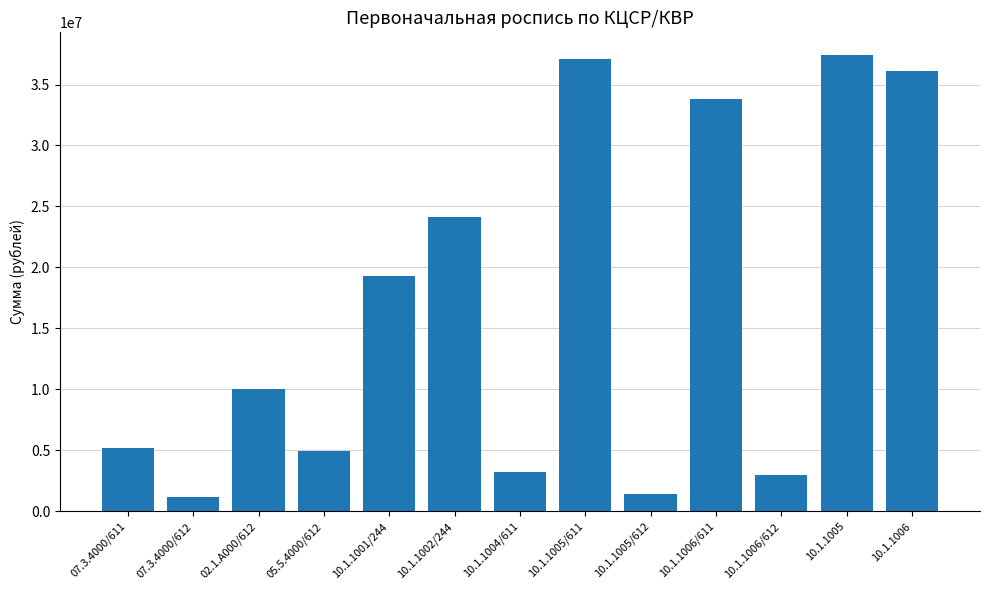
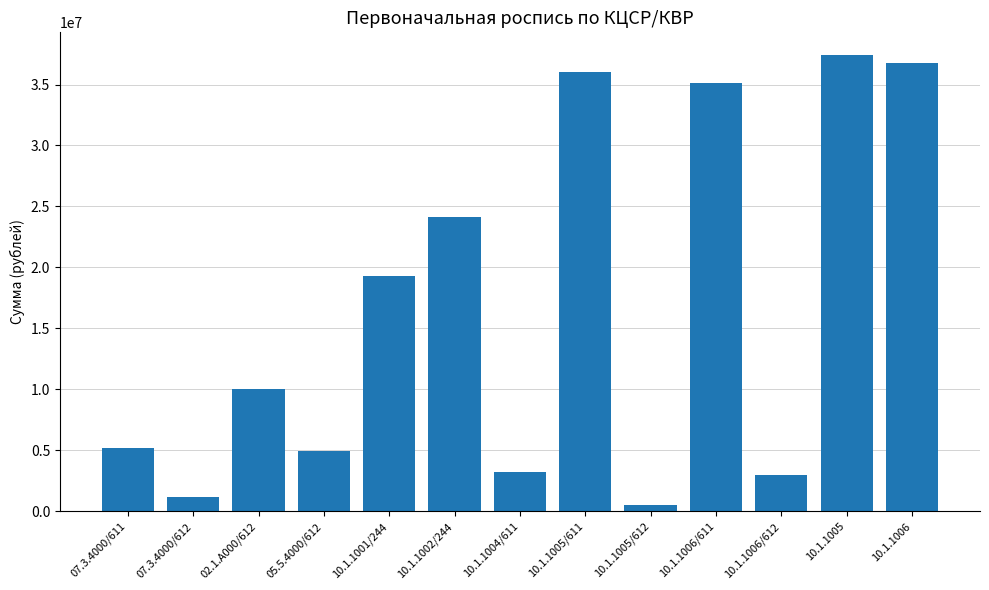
10.1.1005/611: 37100000 -> 36000000
10.1.1005/612: 1400000 -> 500000
10.1.1006/611: 33800000 -> 35100000
10.1.1006: 36100000 -> 36800000
